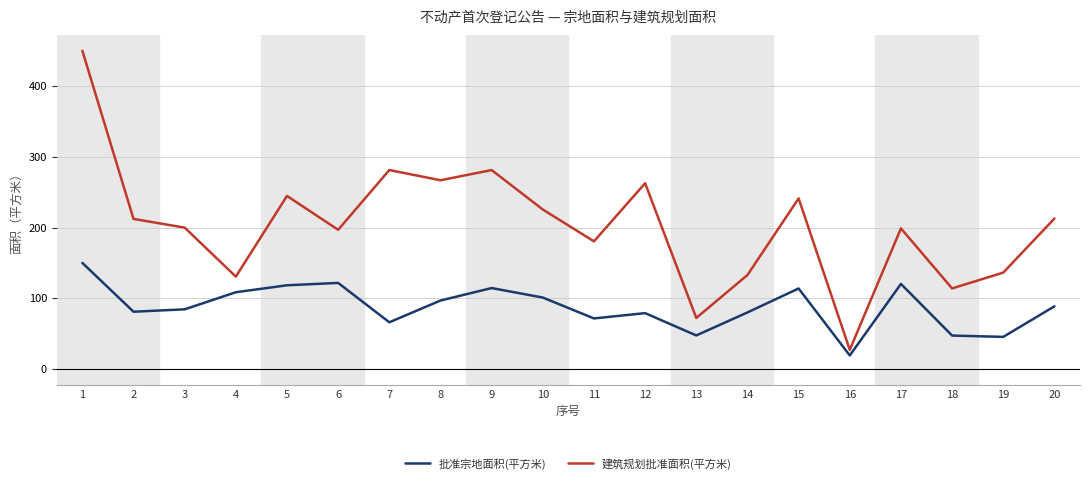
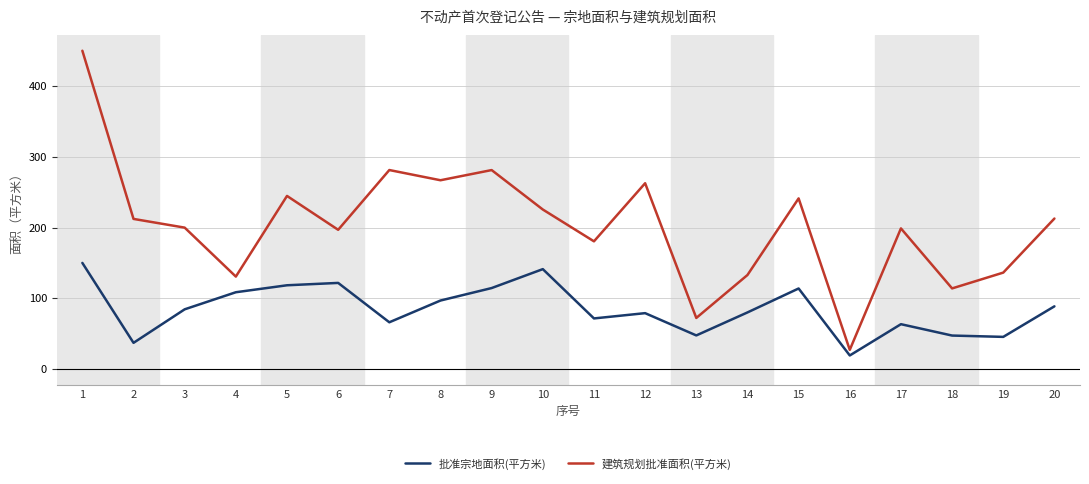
批准宗地面积(平方米), 2: 80 -> 40
批准宗地面积(平方米), 10: 100 -> 140
批准宗地面积(平方米), 17: 120 -> 60
